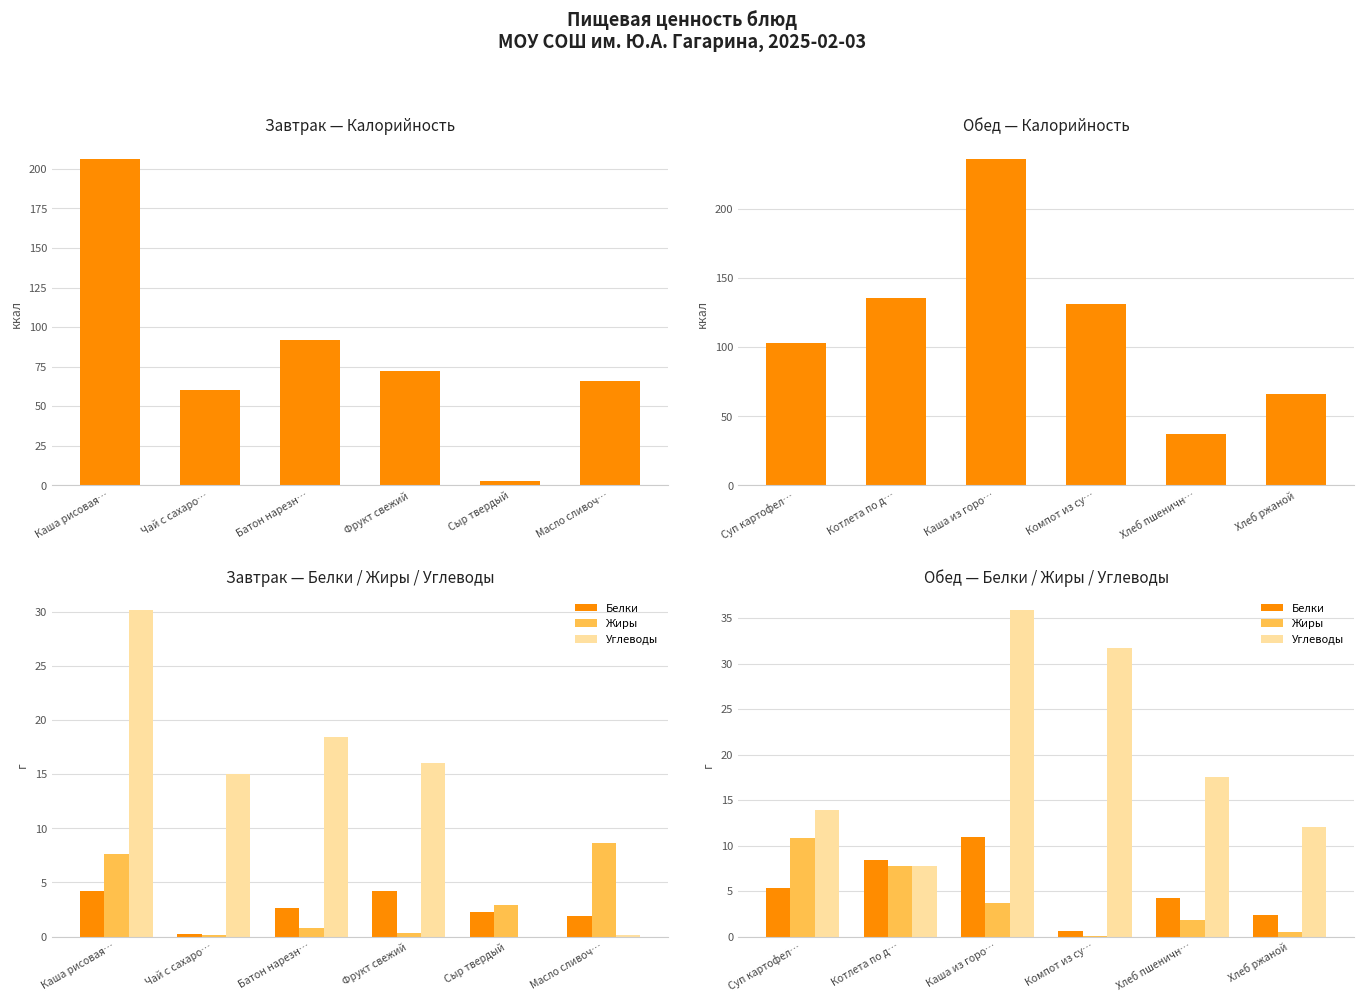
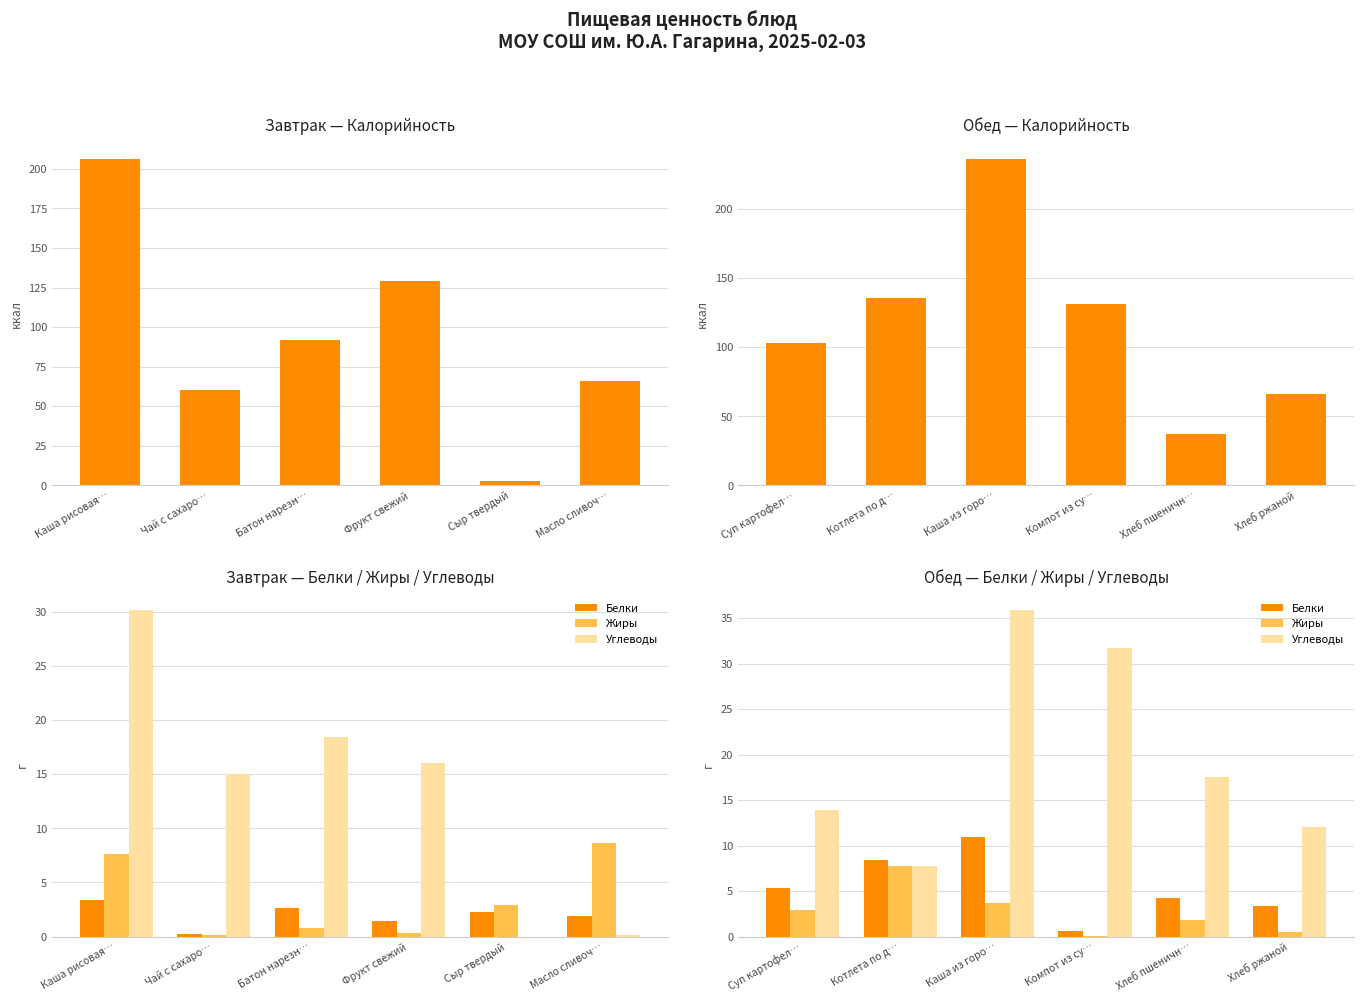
Завтрак — Калорийность, Фрукт свежий: 72 -> 129
Завтрак — Белки / Жиры / Углеводы, Белки, Каша рисовая…: 4.2 -> 3.4
Завтрак — Белки / Жиры / Углеводы, Белки, Фрукт свежий: 4.2 -> 1.4
Обед — Белки / Жиры / Углеводы, Жиры, Суп картофел…: 11 -> 3
Обед — Белки / Жиры / Углеводы, Белки, Хлеб ржаной: 2 -> 3
